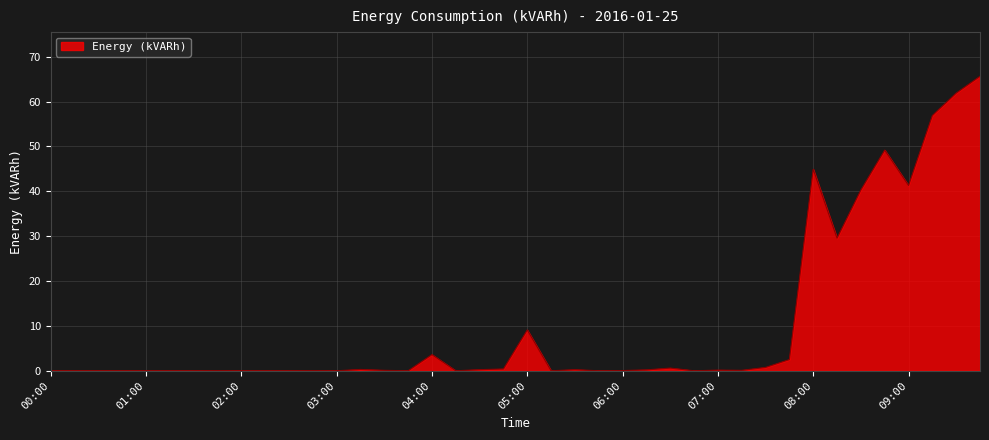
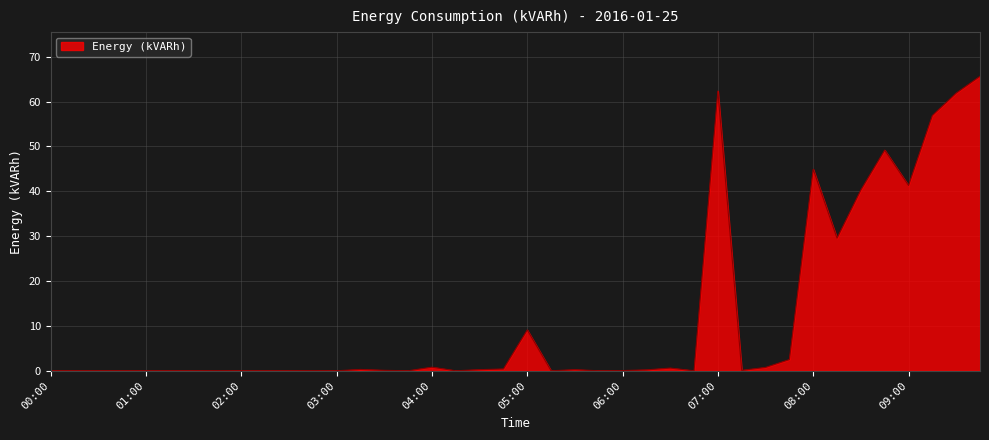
04:00: 4 -> 1
07:00: 0 -> 62
